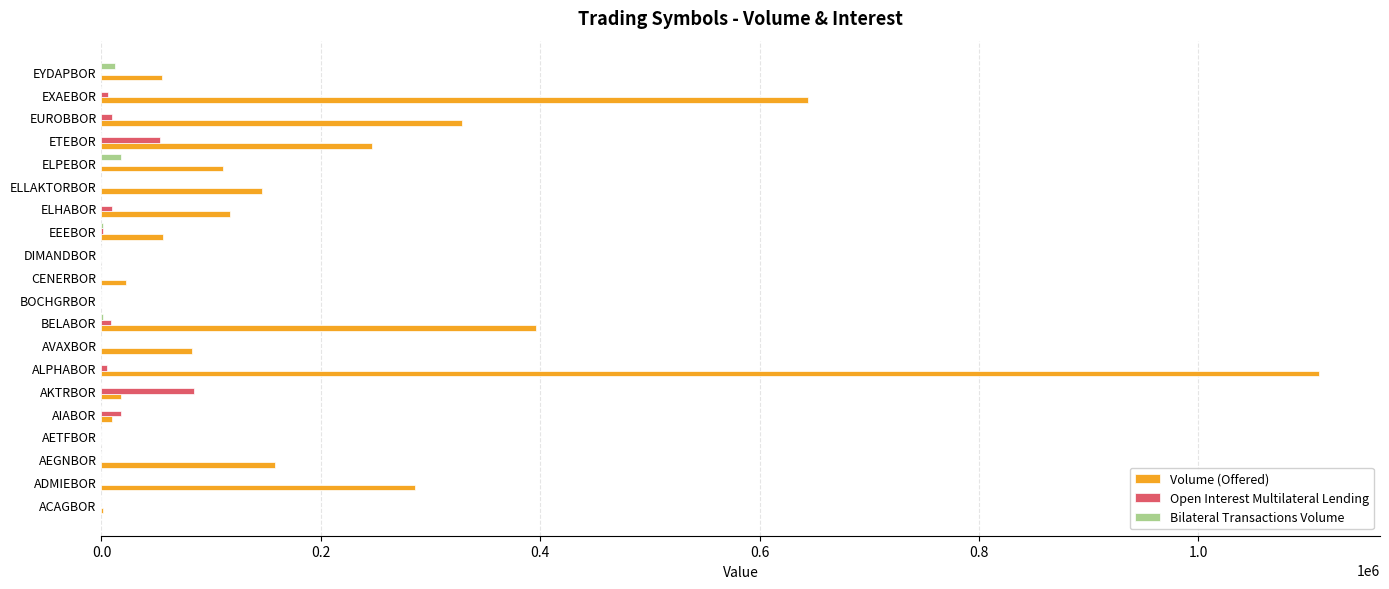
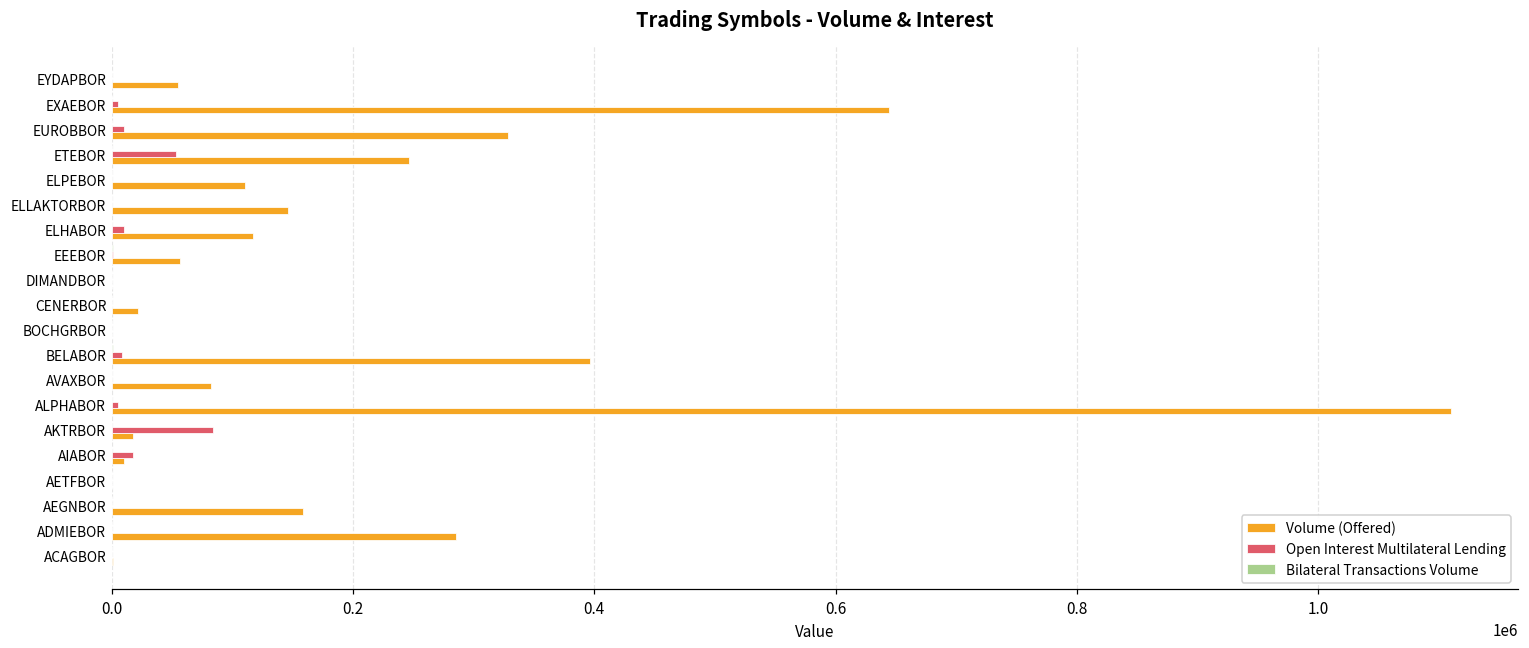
Bilateral Transactions Volume, EYDAPBOR: 13000 -> 0
Bilateral Transactions Volume, ELPEBOR: 18000 -> 0
